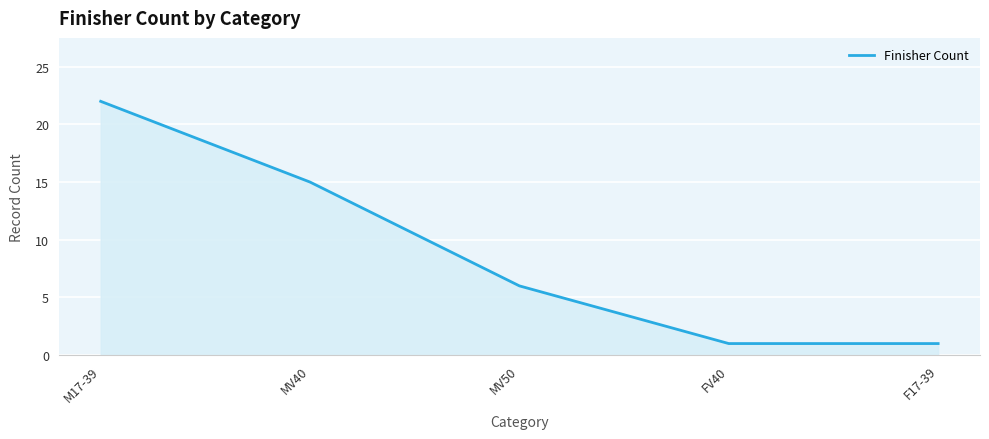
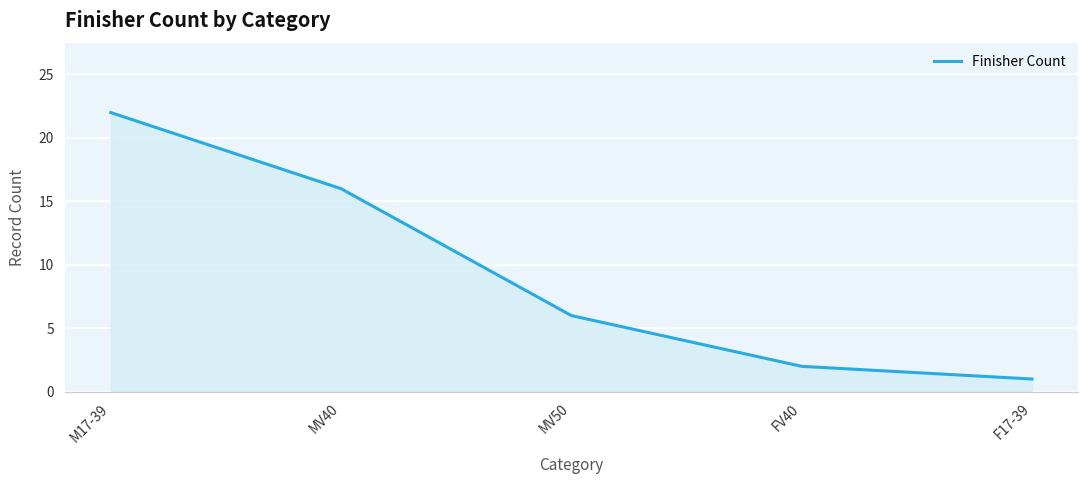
MV40: 15 -> 16
FV40: 1 -> 2
